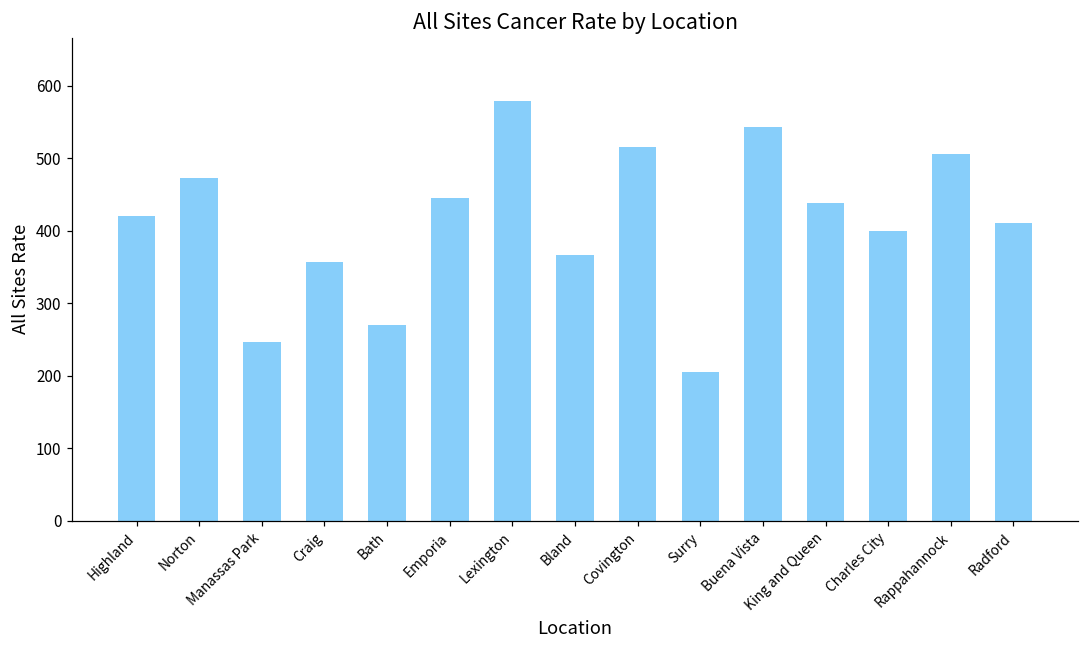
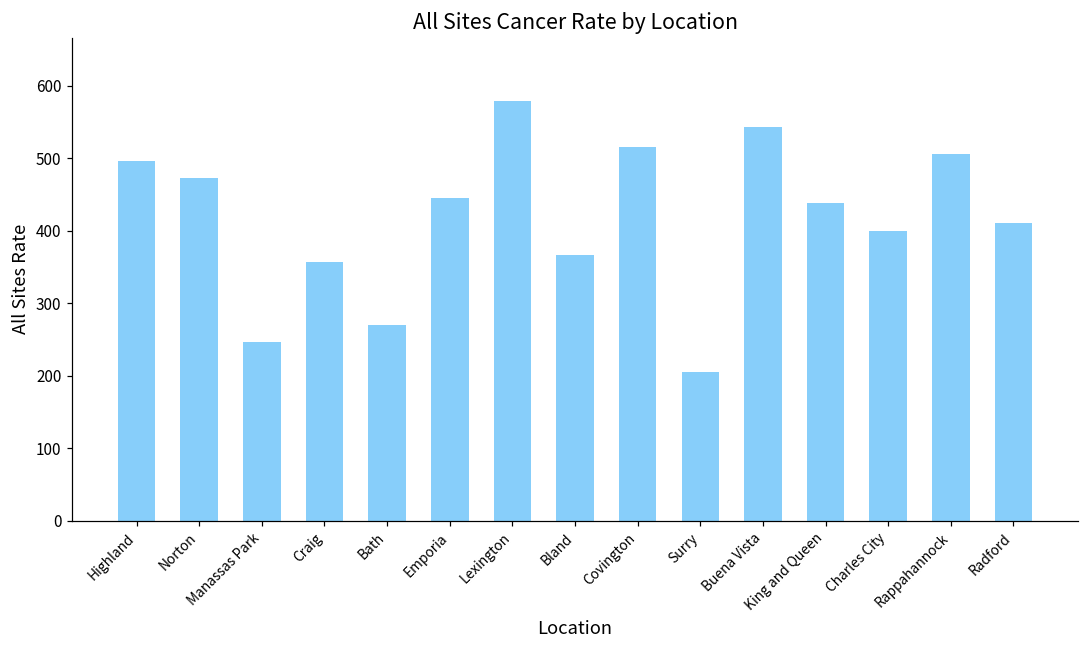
Highland: 420 -> 500
